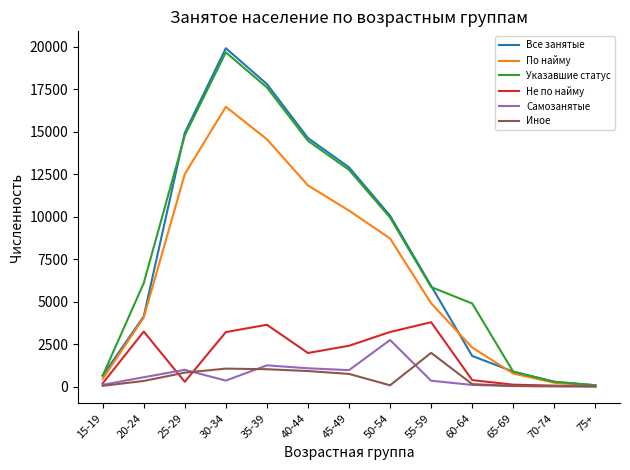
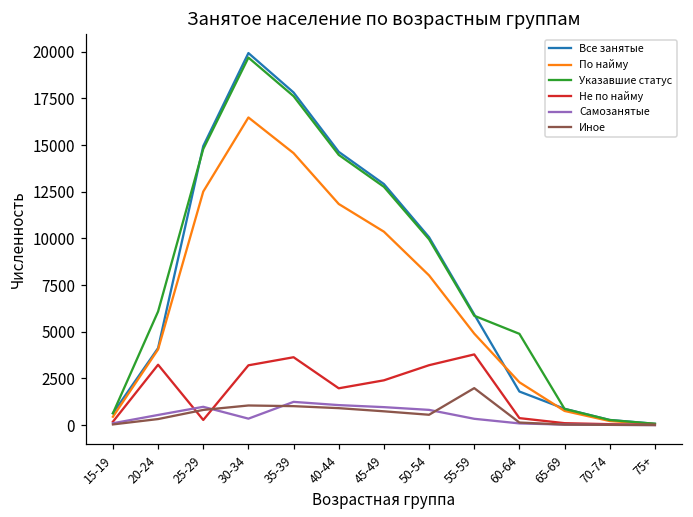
По найму, 50-54: 8700 -> 8000
Самозанятые, 50-54: 2700 -> 800
Иное, 50-54: 100 -> 600
